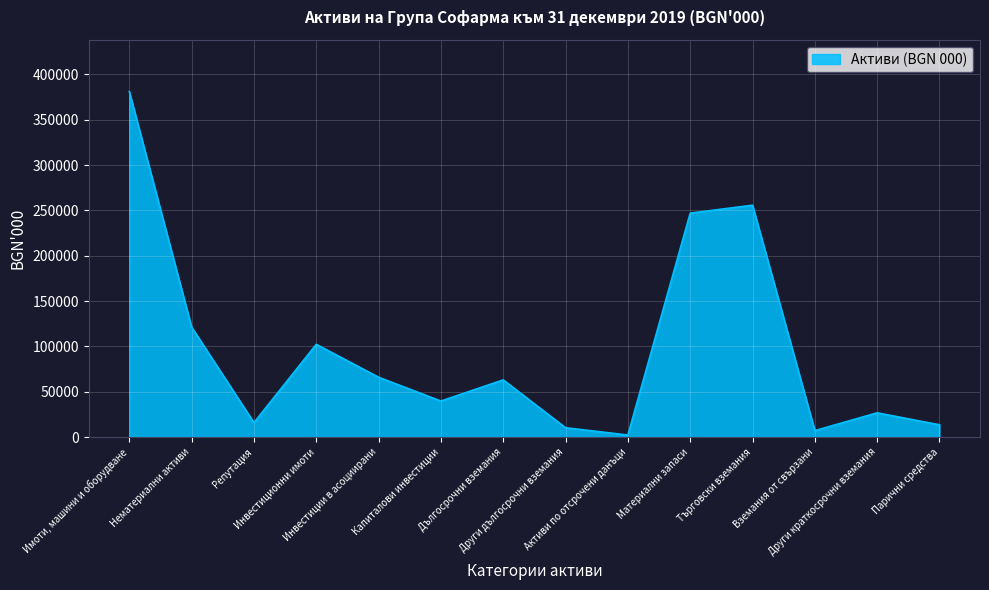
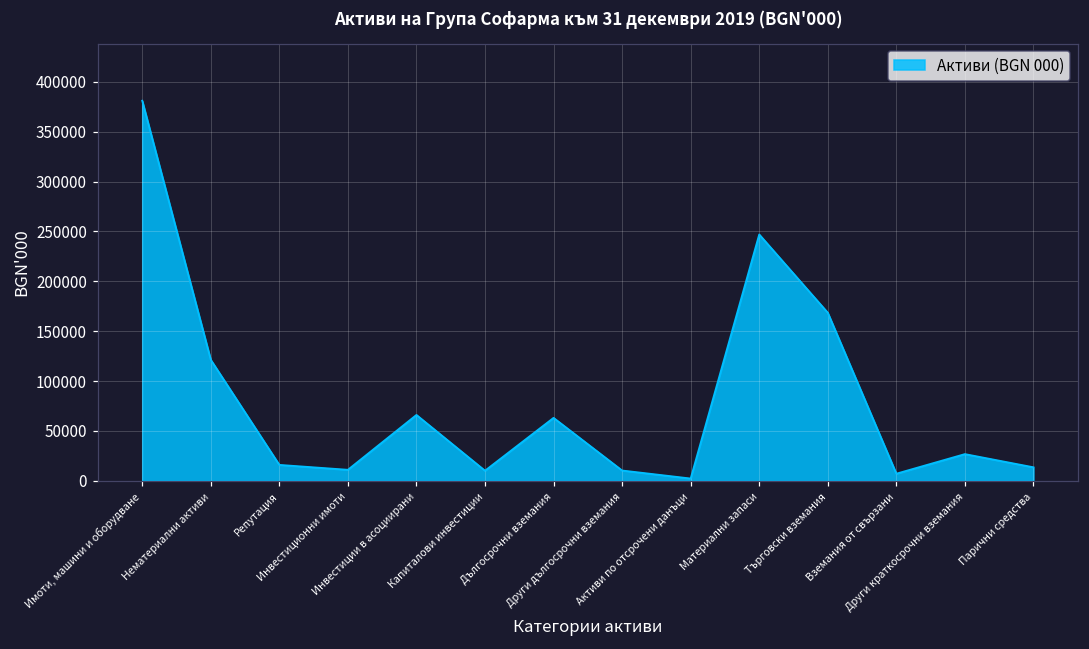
Инвестиционни имоти: 100000 -> 10000
Капиталови инвестиции: 40000 -> 10000
Търговски вземания: 260000 -> 170000
